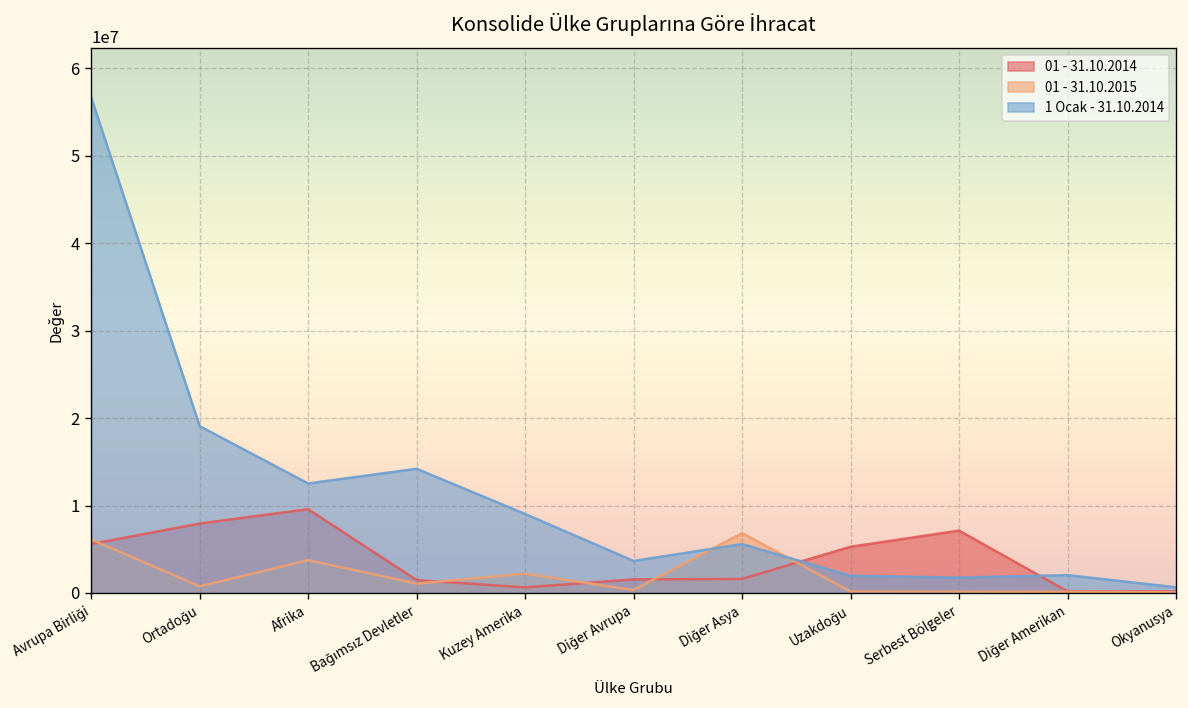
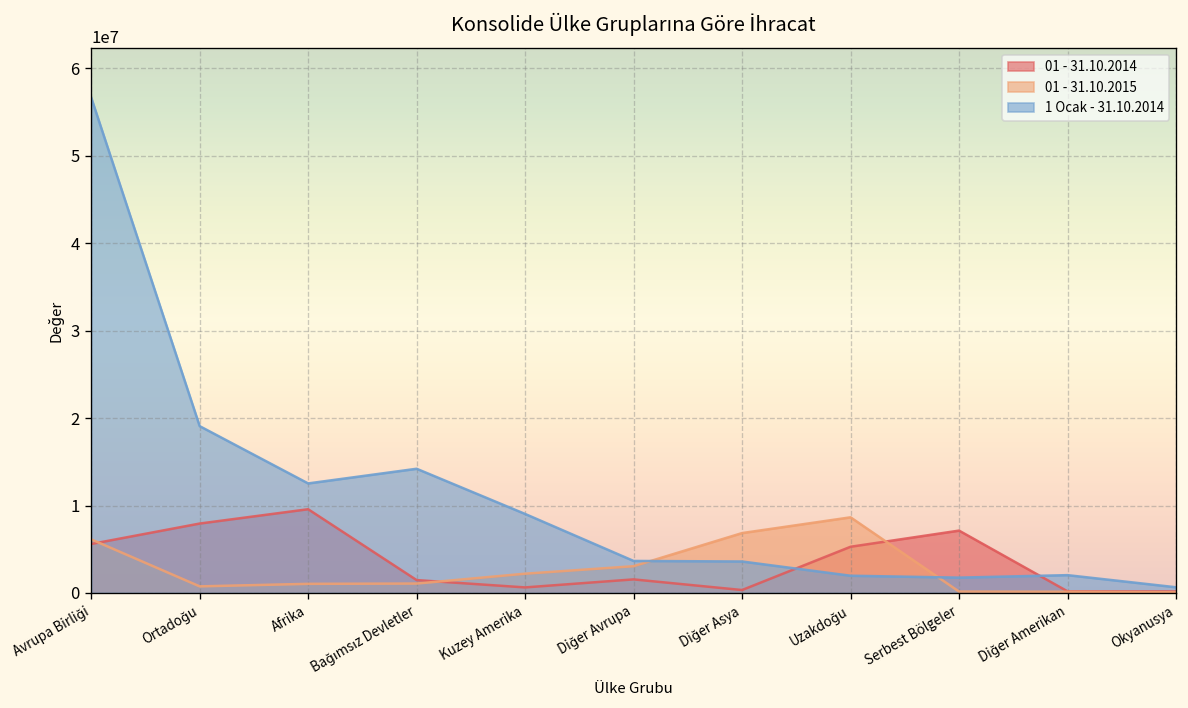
01 - 31.10.2015, Afrika: 4000000 -> 1000000
01 - 31.10.2015, Diğer Avrupa: 0 -> 3000000
01 - 31.10.2014, Diğer Asya: 2000000 -> 0
1 Ocak - 31.10.2014, Diğer Asya: 6000000 -> 4000000
01 - 31.10.2015, Uzakdoğu: 0 -> 9000000
